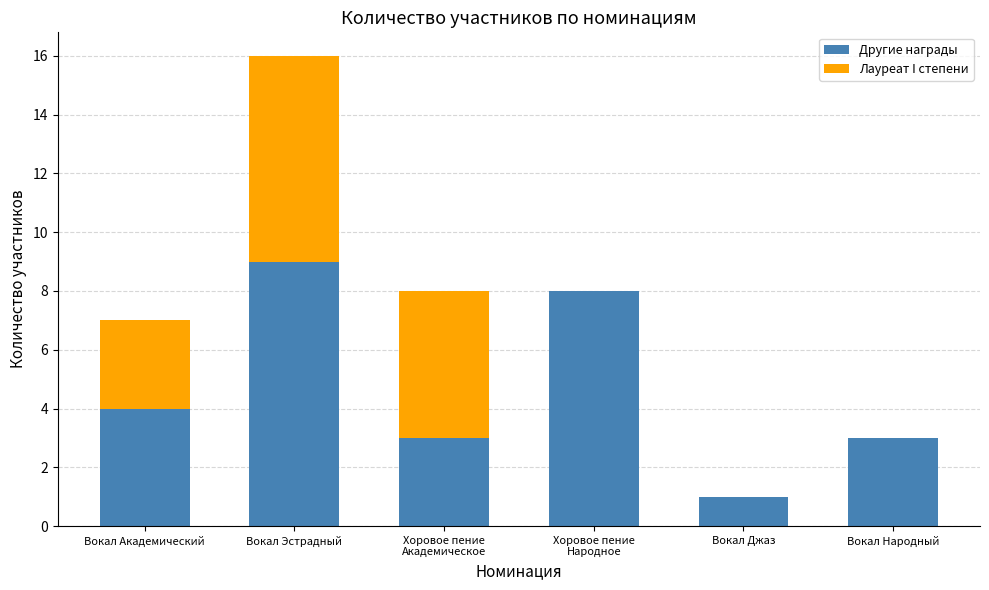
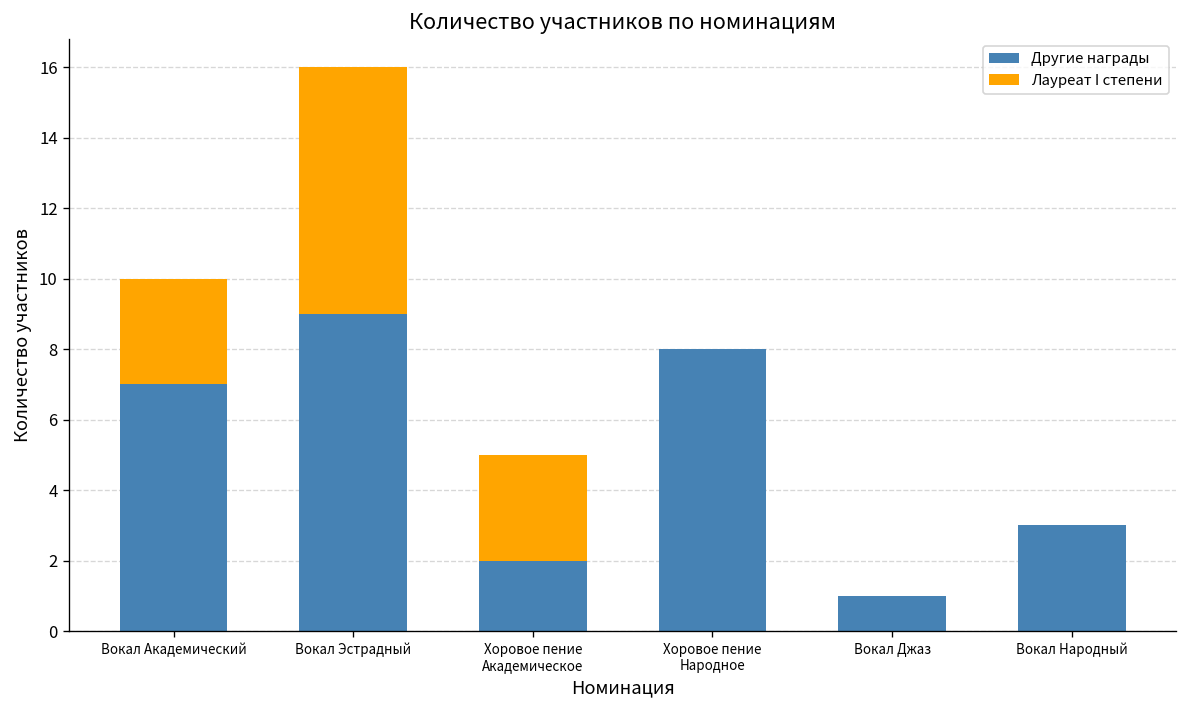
Другие награды, Вокал Академический: 4 -> 7
Другие награды, Хоровое пение Академическое: 3 -> 2
Лауреат I степени, Хоровое пение Академическое: 5 -> 3
